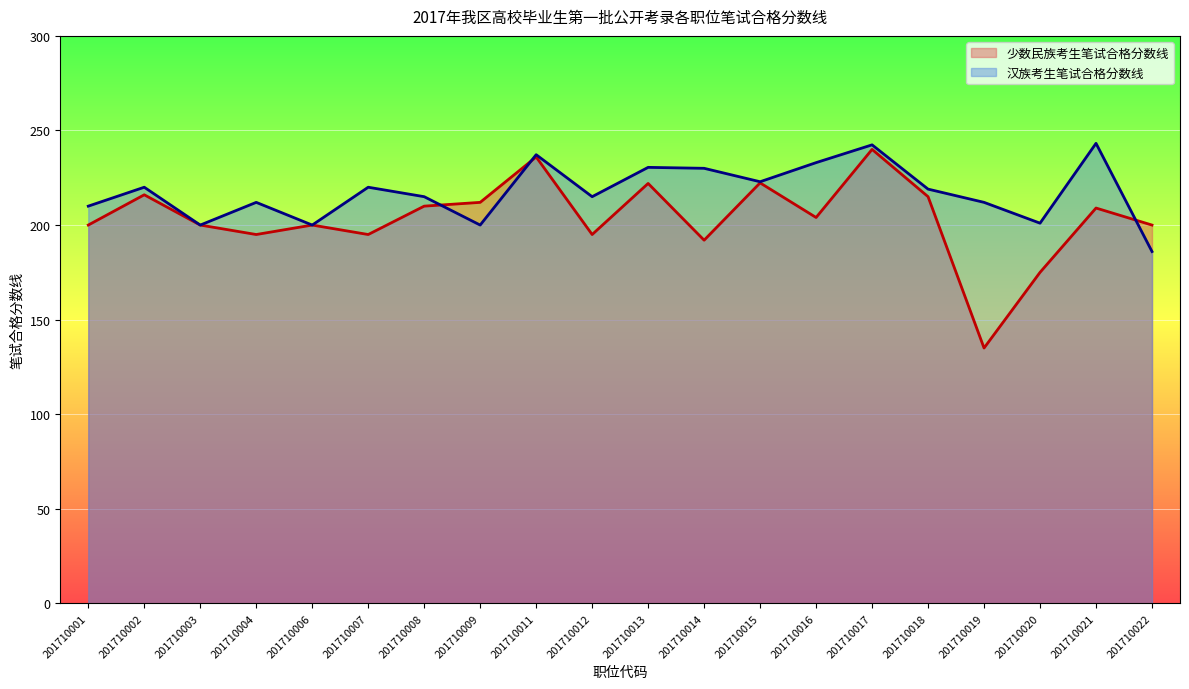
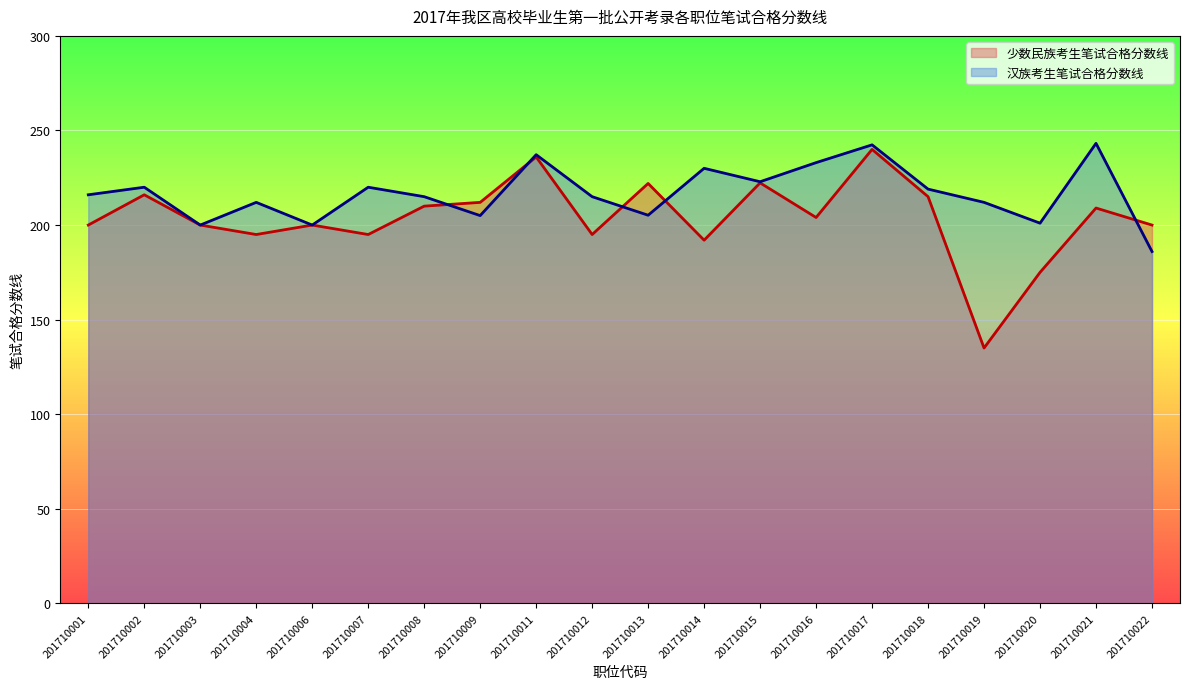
汉族考生笔试合格分数线, 201710001: 210 -> 216
汉族考生笔试合格分数线, 201710009: 200 -> 205
汉族考生笔试合格分数线, 201710013: 231 -> 205
